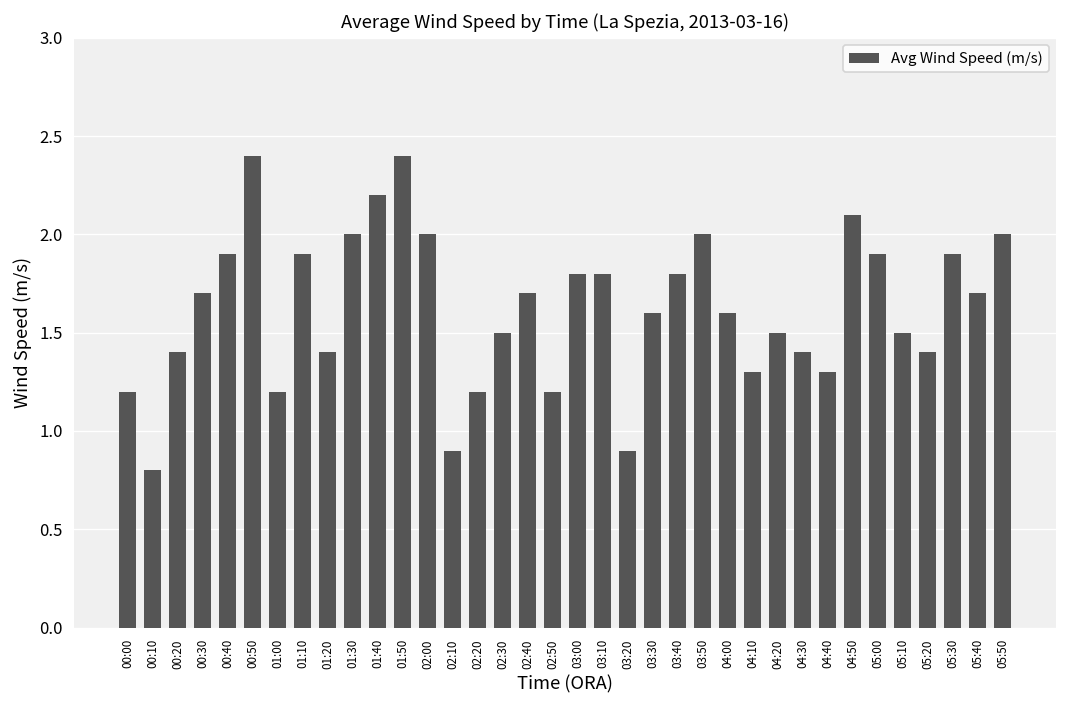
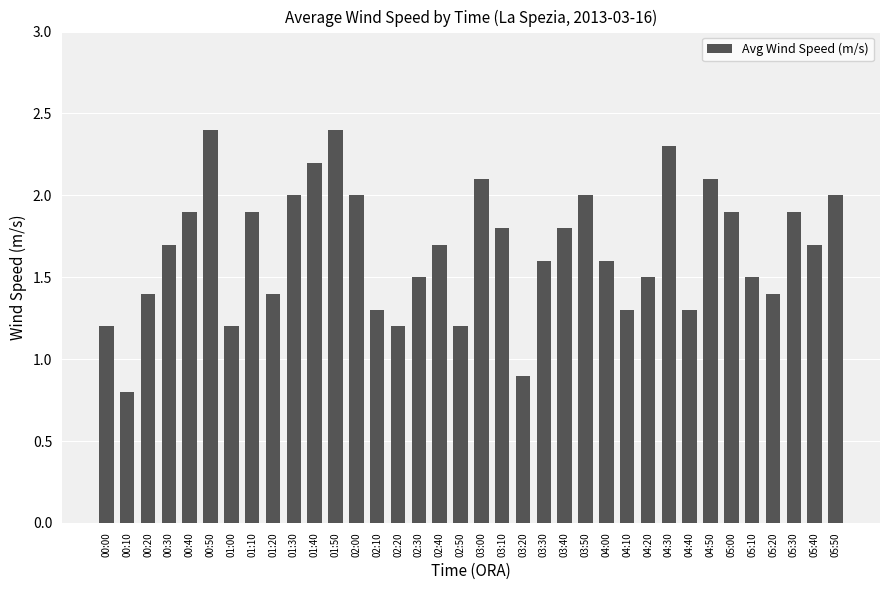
02:10: 0.9 -> 1.3
03:00: 1.8 -> 2.1
04:30: 1.4 -> 2.3
